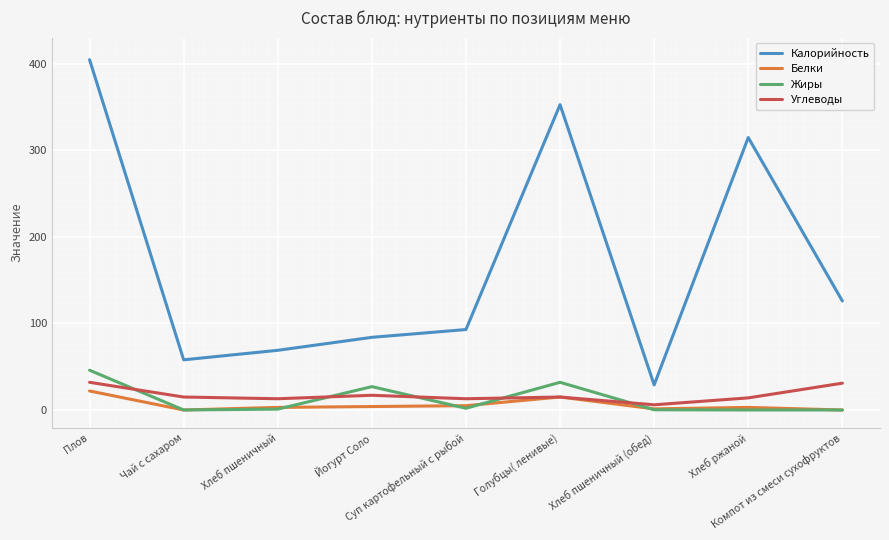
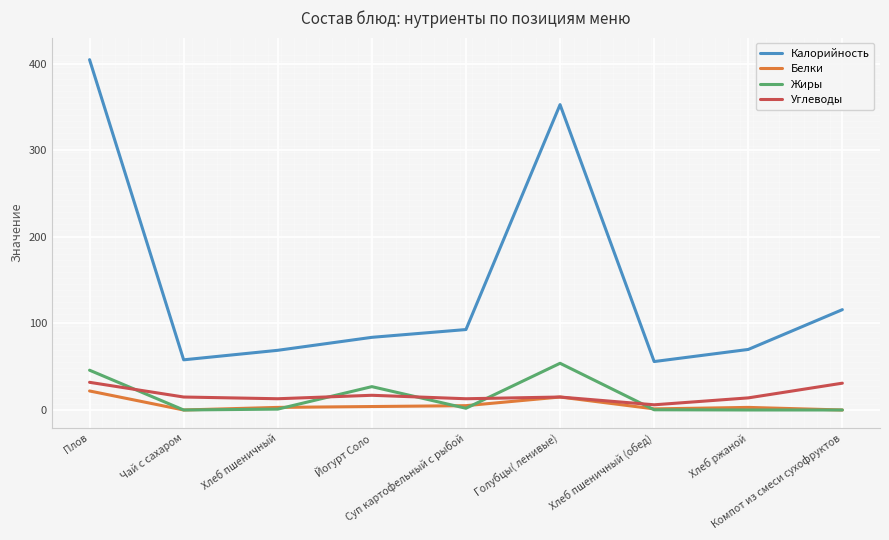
Жиры, Голубцы( ленивые): 30 -> 50
Калорийность, Хлеб пшеничный (обед): 30 -> 60
Калорийность, Хлеб ржаной: 320 -> 70
Калорийность, Компот из смеси сухофруктов: 130 -> 120
